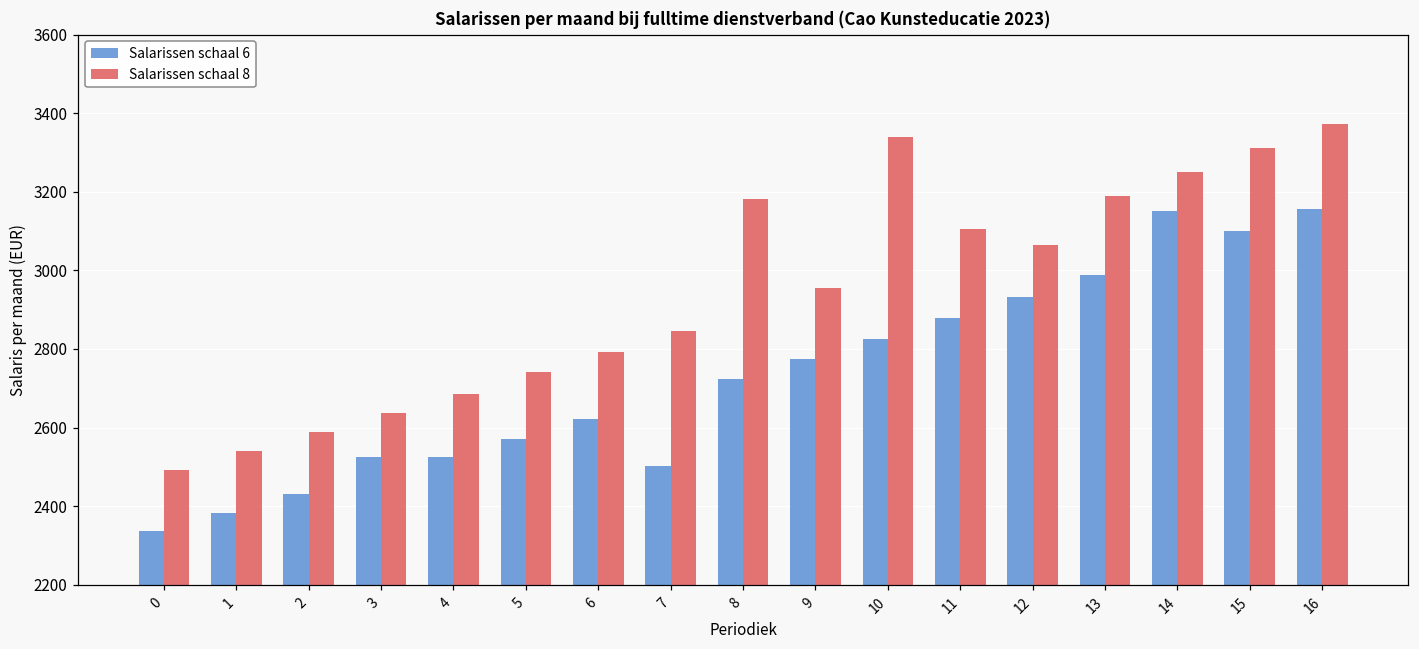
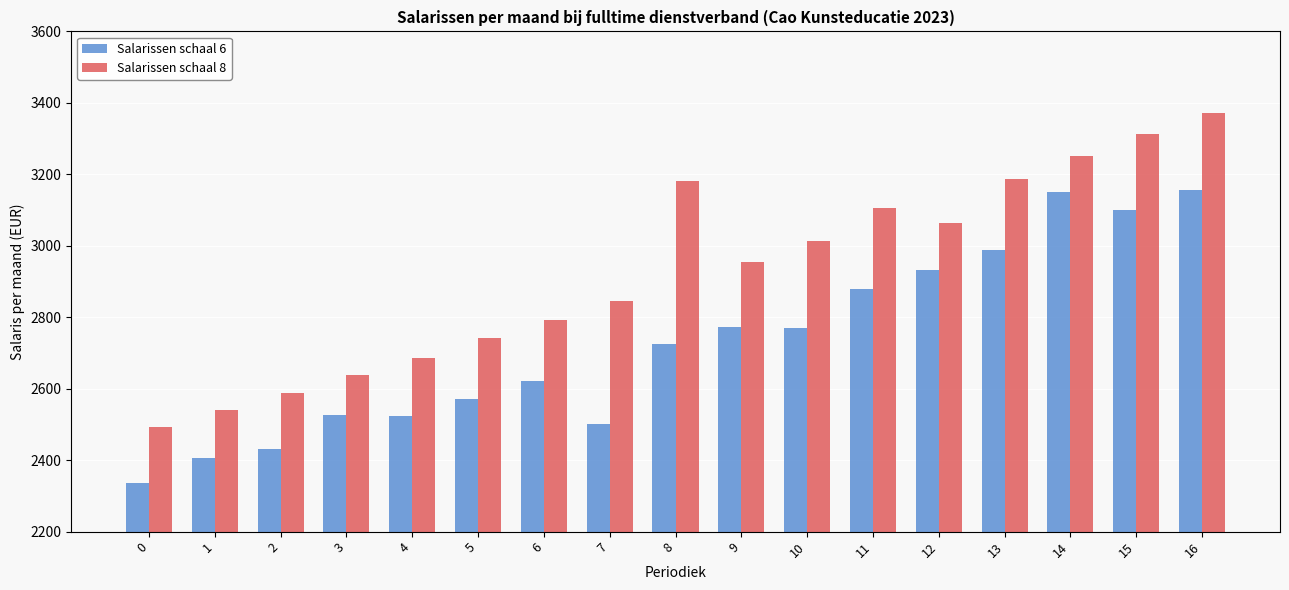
Salarissen schaal 6, 1: 2380 -> 2410
Salarissen schaal 6, 10: 2830 -> 2770
Salarissen schaal 8, 10: 3340 -> 3010
